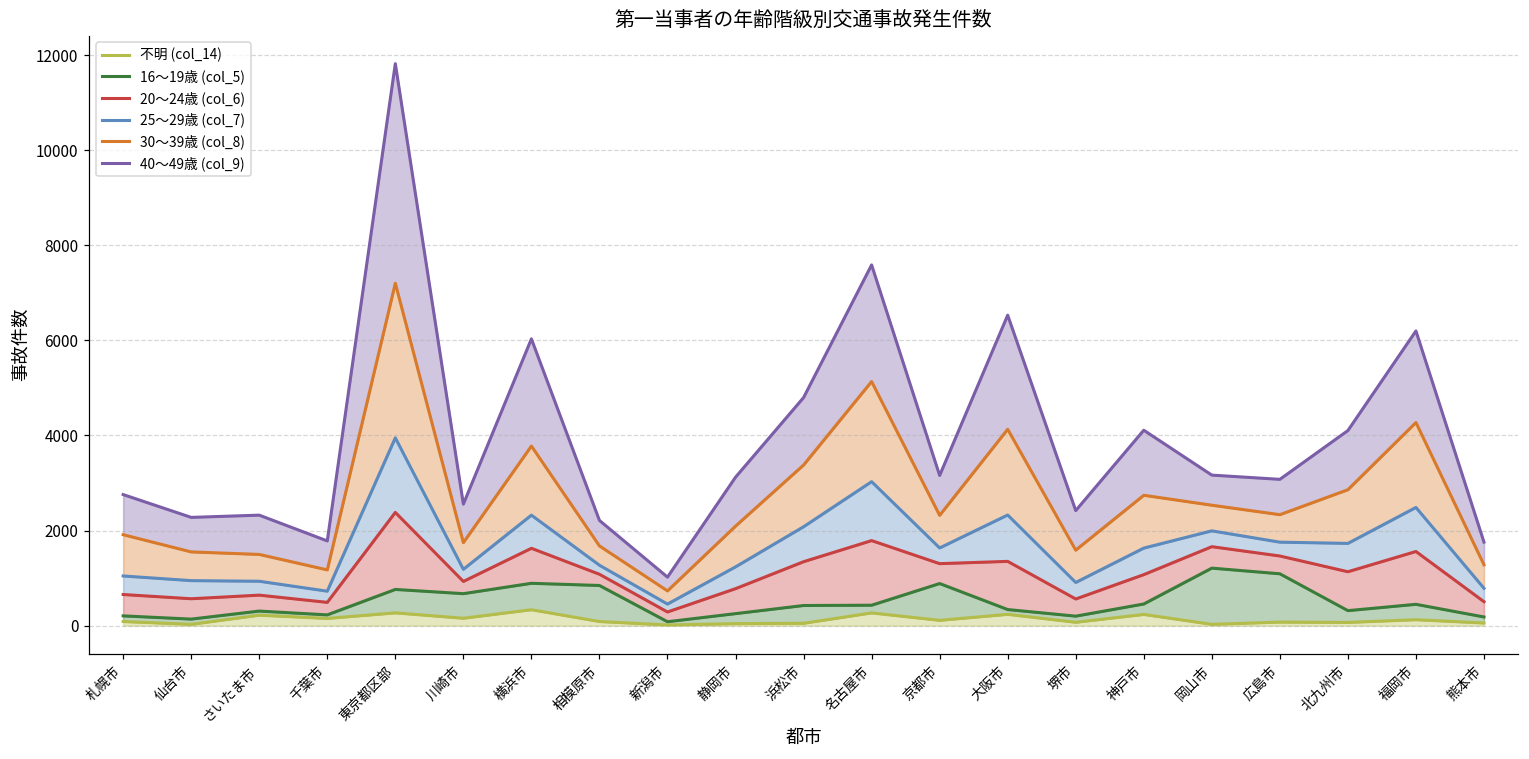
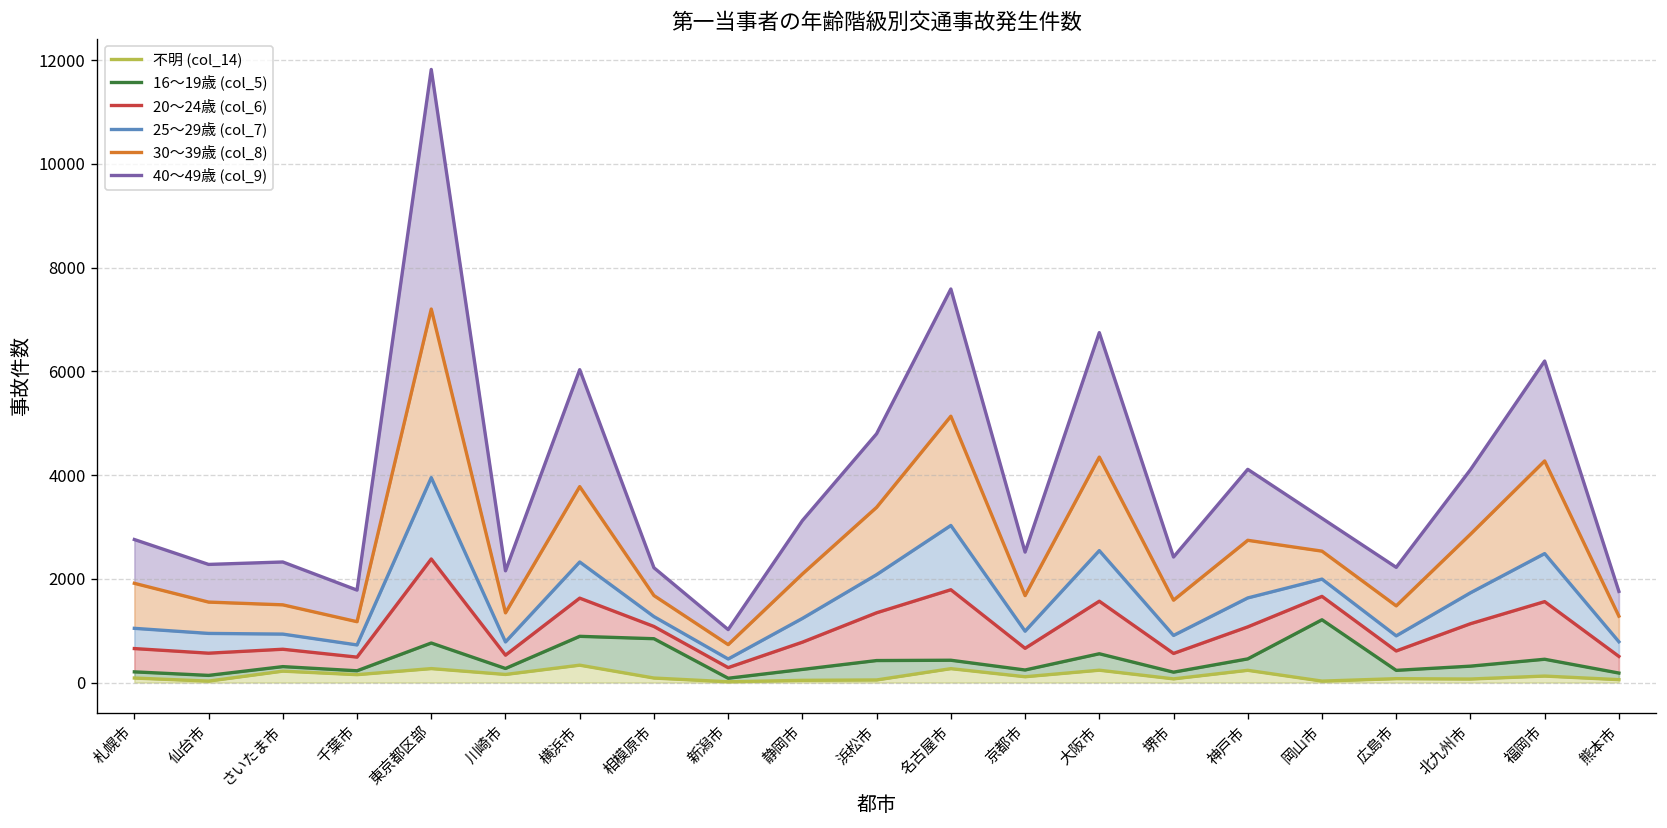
16～19歳 (col_5), 川崎市: 500 -> 100
16～19歳 (col_5), 京都市: 800 -> 100
16～19歳 (col_5), 大阪市: 100 -> 300
16～19歳 (col_5), 広島市: 1000 -> 200
